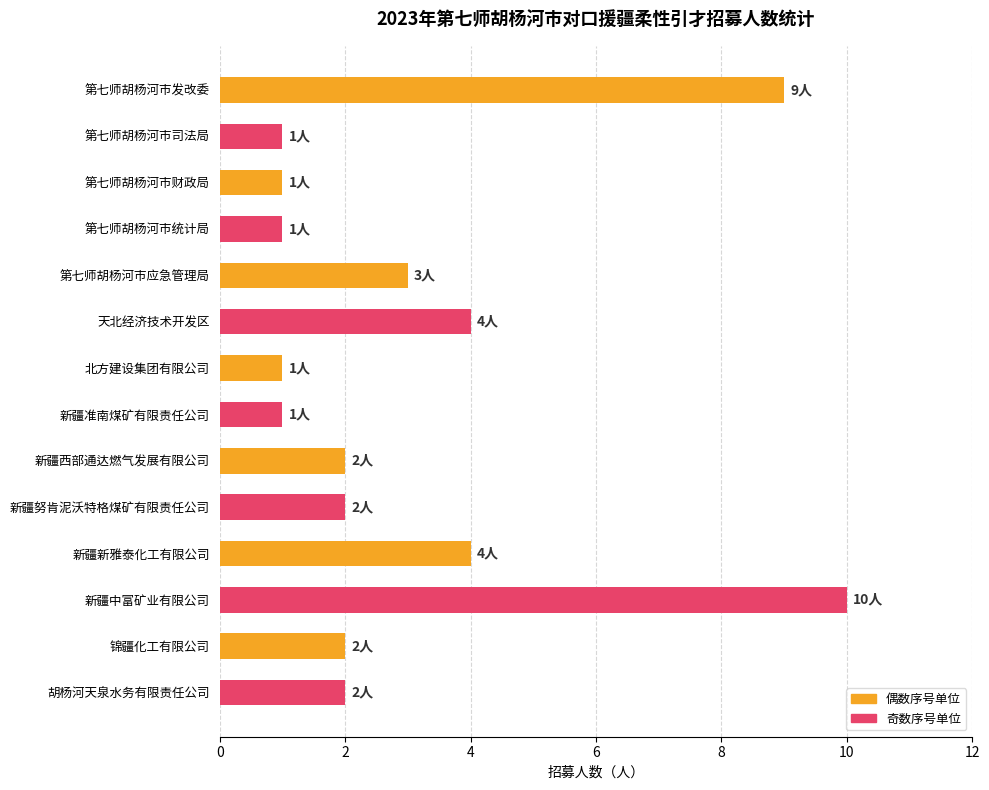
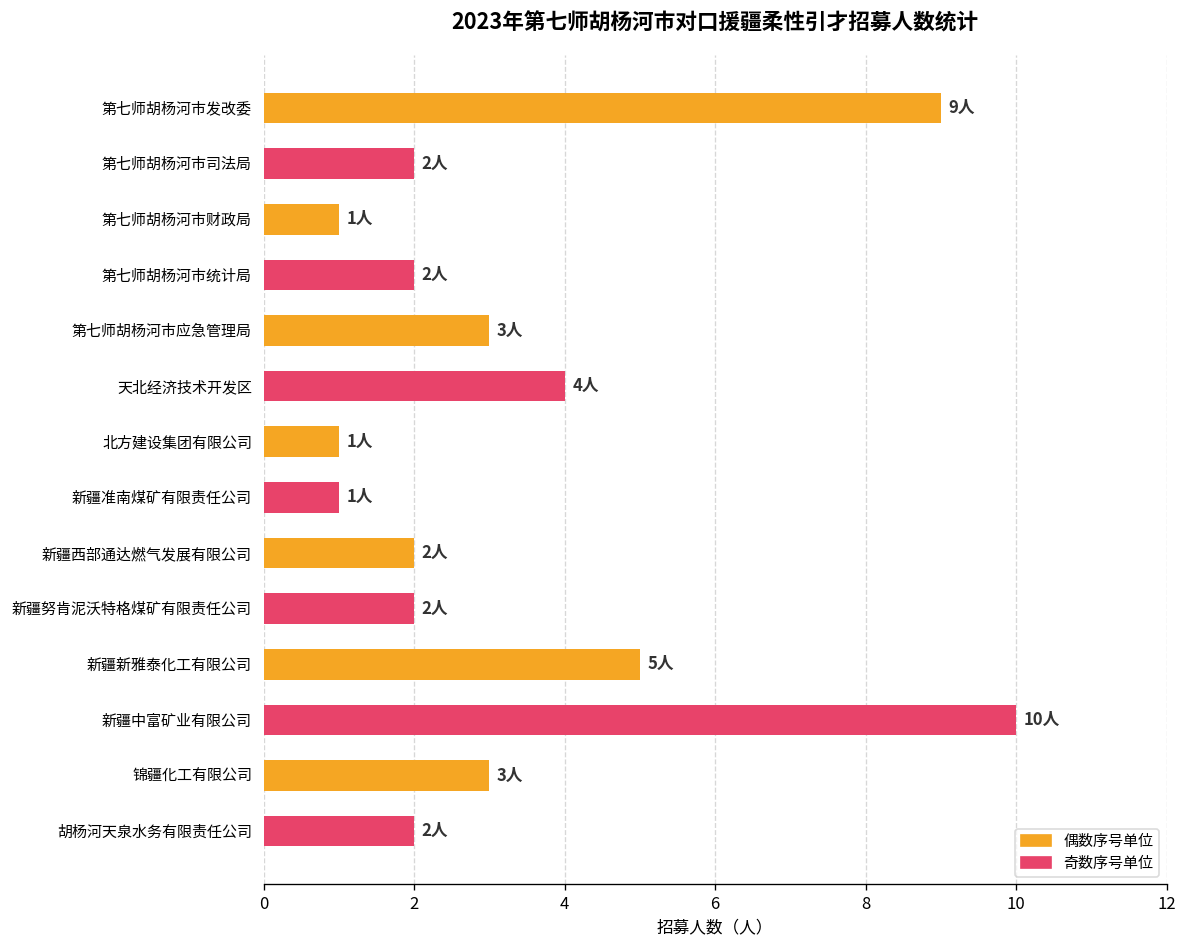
第七师胡杨河市司法局: 1人 -> 2人
第七师胡杨河市统计局: 1人 -> 2人
新疆新雅泰化工有限公司: 4人 -> 5人
锦疆化工有限公司: 2人 -> 3人
